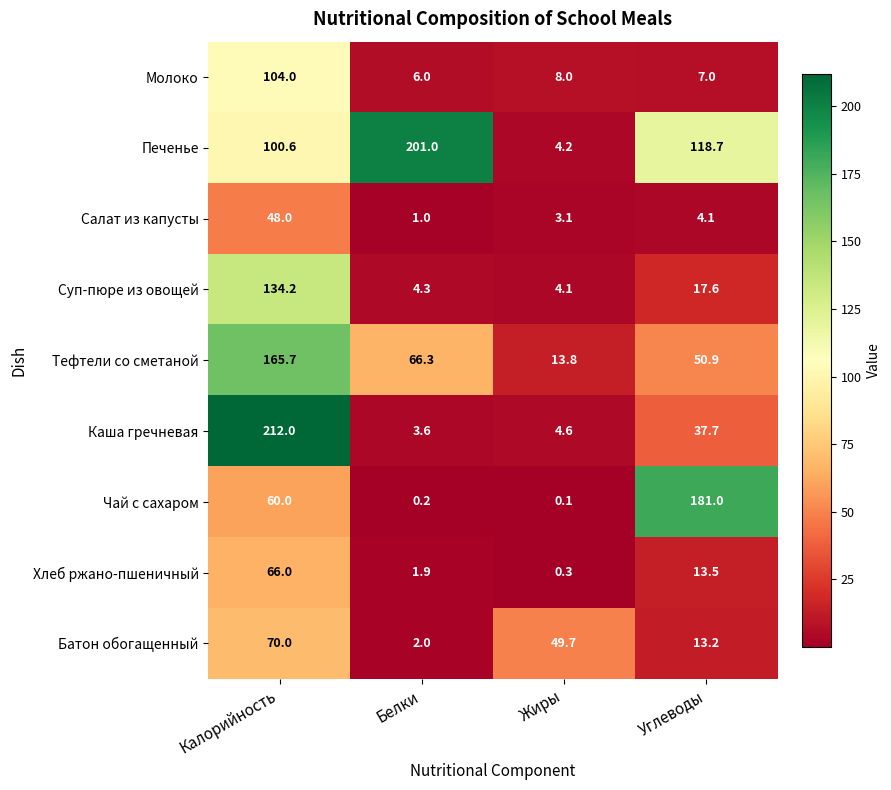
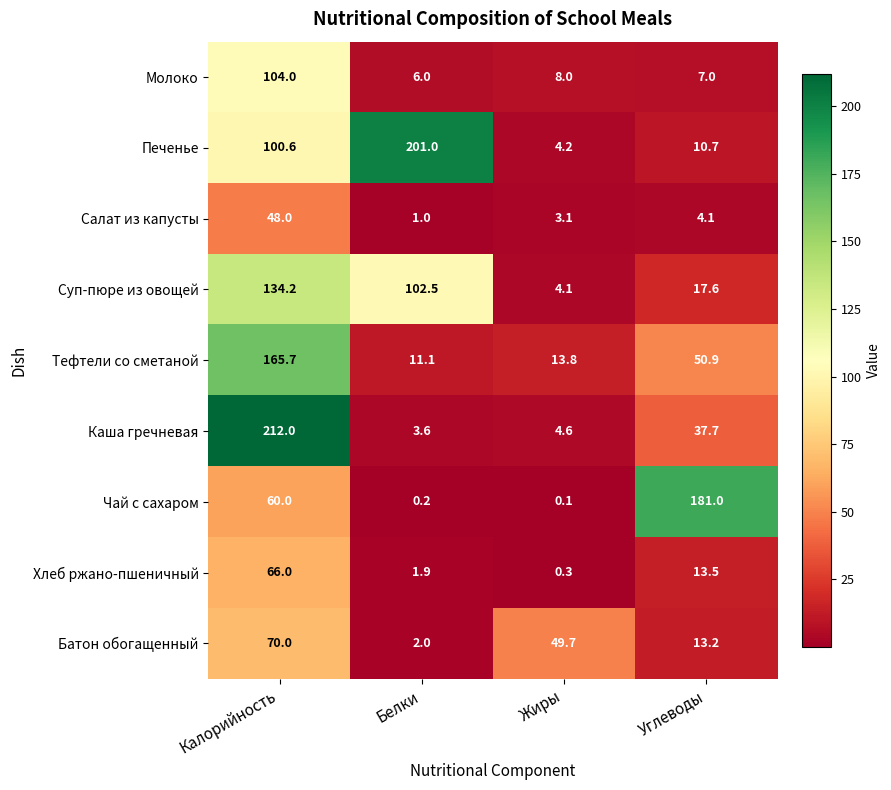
Печенье, Углеводы: 118.7 -> 10.7
Суп-пюре из овощей, Белки: 4.3 -> 102.5
Тефтели со сметаной, Белки: 66.3 -> 11.1
